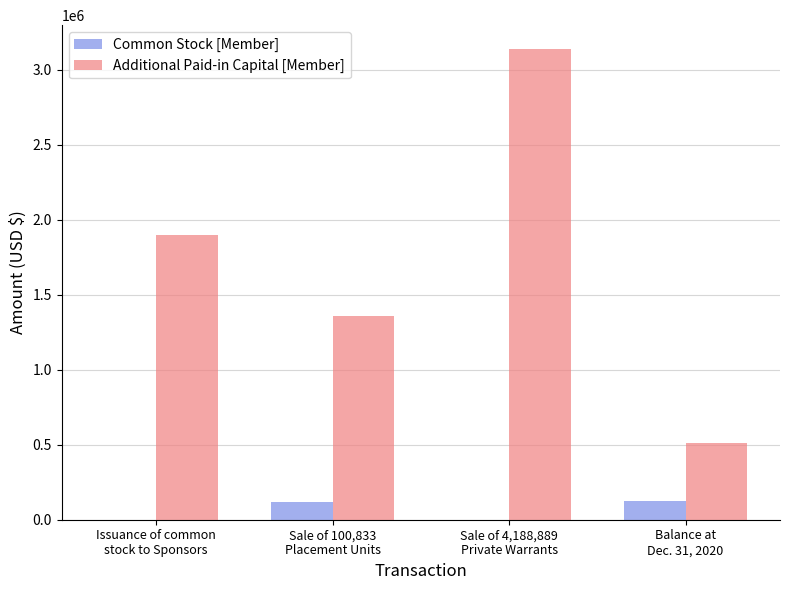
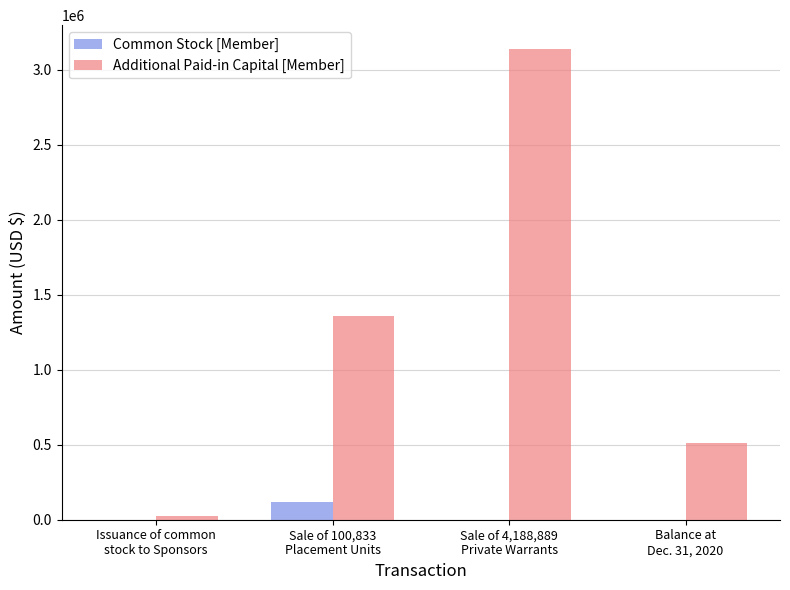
Additional Paid-in Capital [Member], Issuance of common stock to Sponsors: 1900000 -> 30000
Common Stock [Member], Balance at Dec. 31, 2020: 120000 -> 0
